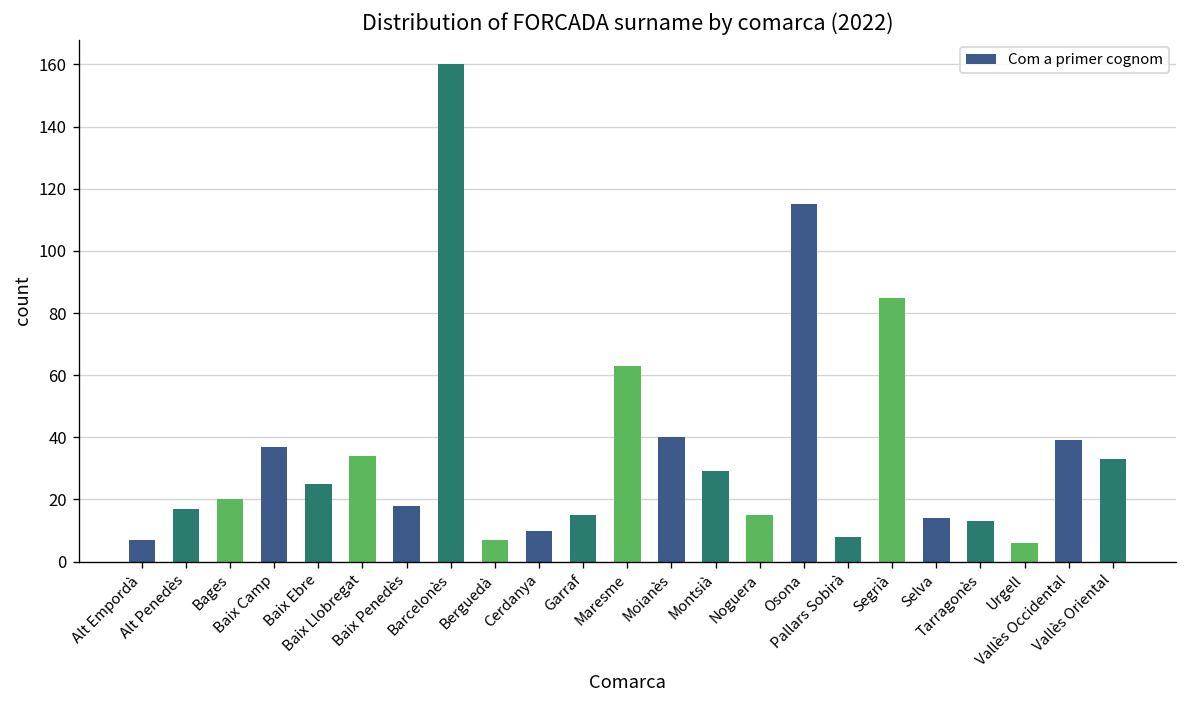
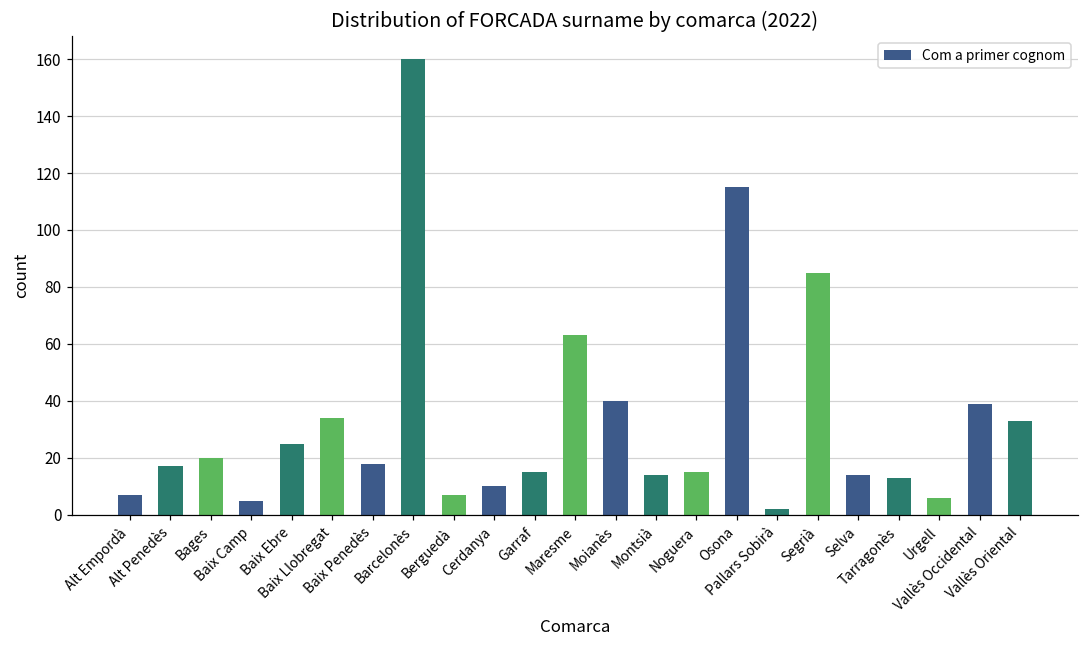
Baix Camp: 37 -> 5
Montsià: 29 -> 14
Pallars Sobirà: 8 -> 2
